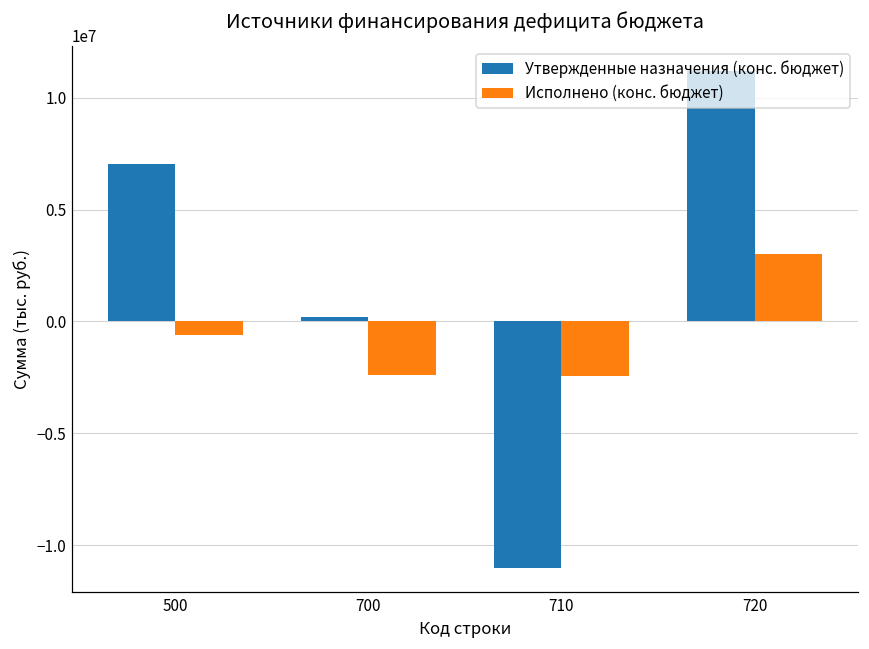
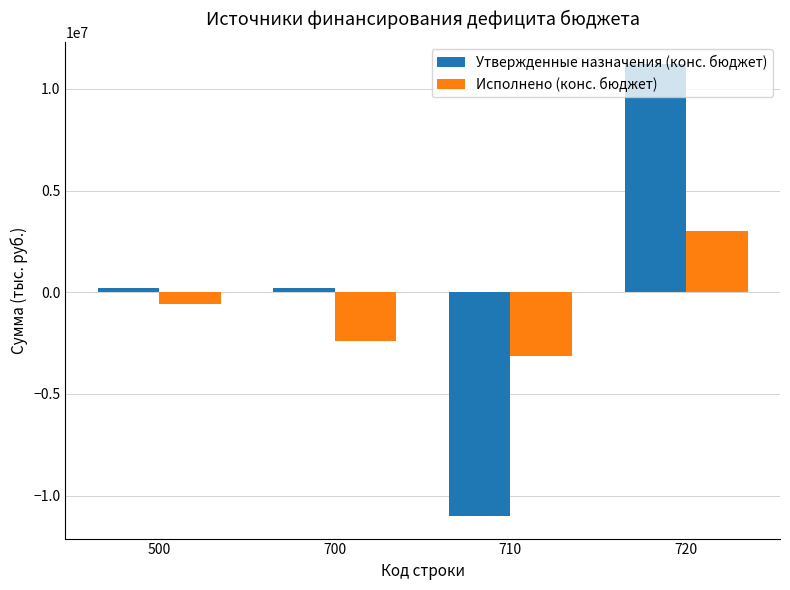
Утвержденные назначения (конс. бюджет), 500: 7000000 -> 200000
Исполнено (конс. бюджет), 710: -2400000 -> -3200000
